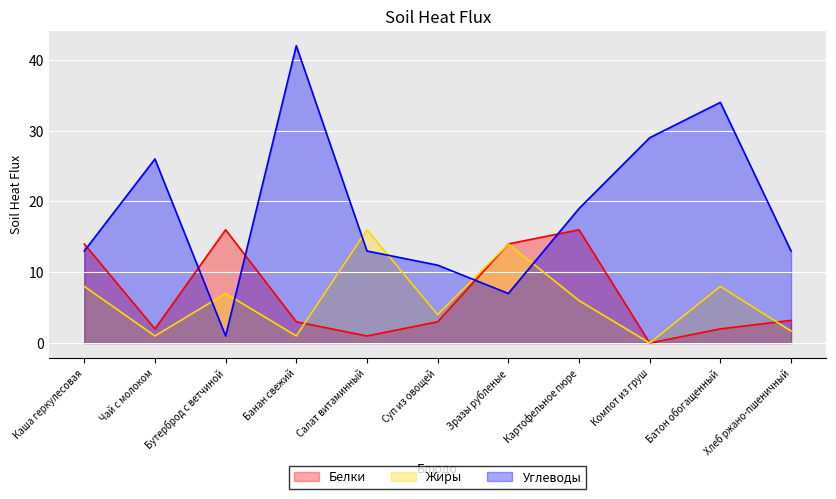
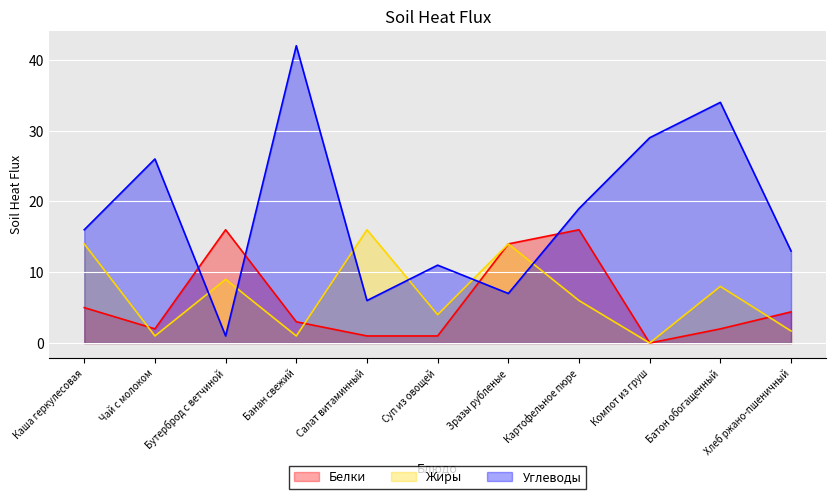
Белки, Каша геркулесовая: 14 -> 5
Жиры, Каша геркулесовая: 8 -> 14
Углеводы, Каша геркулесовая: 13 -> 16
Жиры, Бутерброд с ветчиной: 7 -> 9
Углеводы, Салат витаминный: 13 -> 6
Белки, Суп из овощей: 3 -> 1
Белки, Хлеб ржано-пшеничный: 3 -> 4
